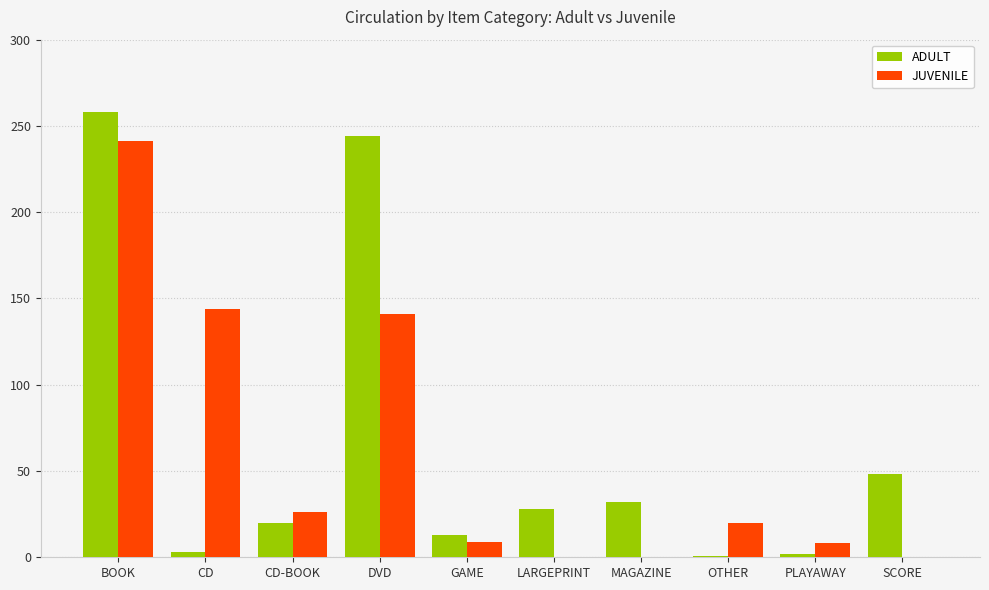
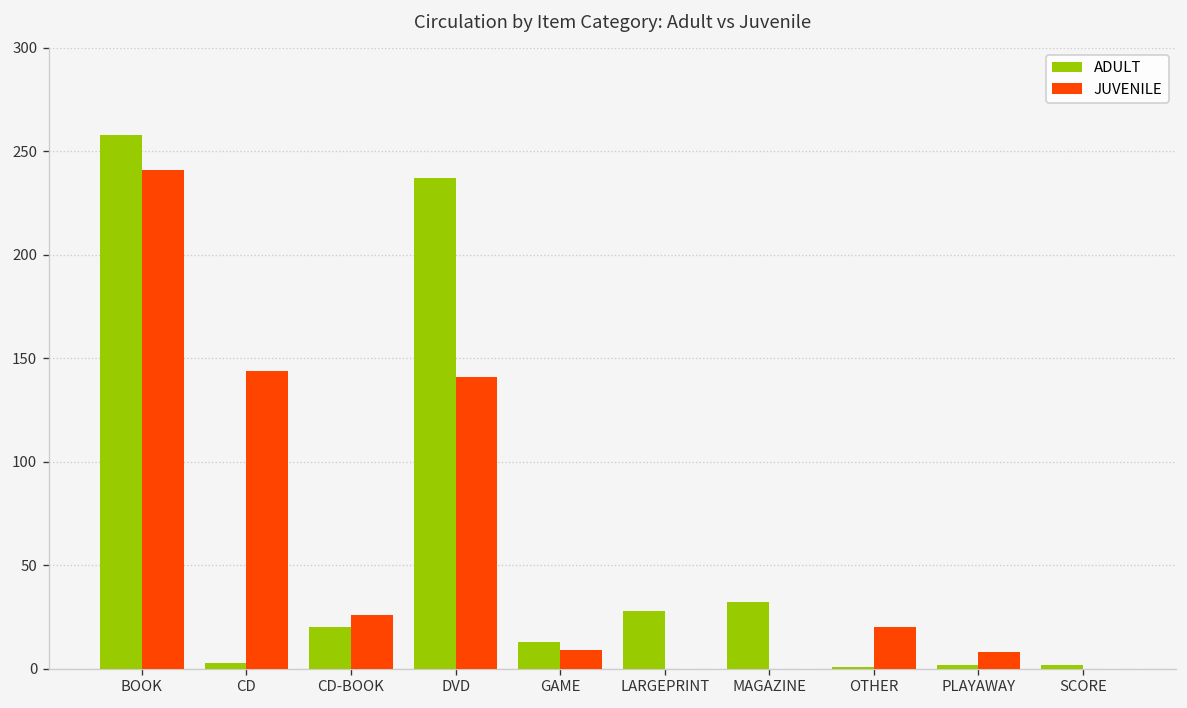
ADULT, DVD: 244 -> 237
ADULT, SCORE: 48 -> 2
